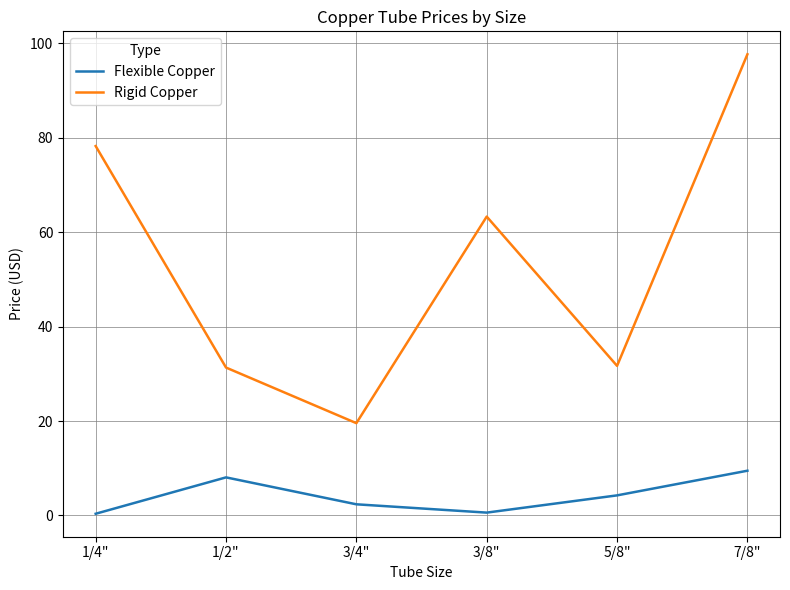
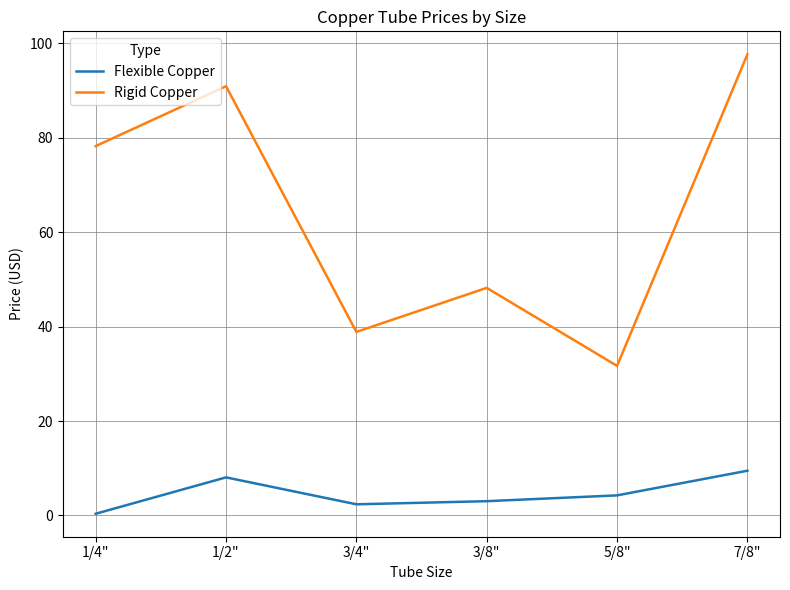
Rigid Copper, 1/2": 31 -> 91
Rigid Copper, 3/4": 20 -> 39
Flexible Copper, 3/8": 1 -> 3
Rigid Copper, 3/8": 63 -> 48
